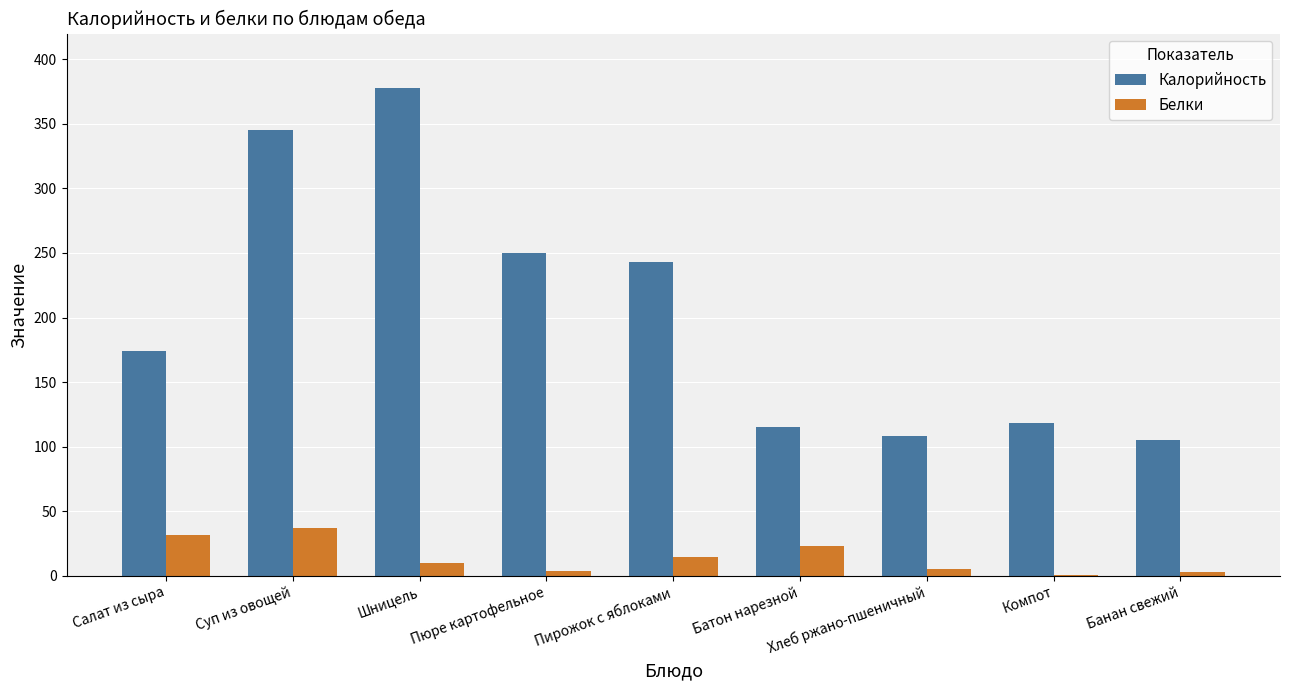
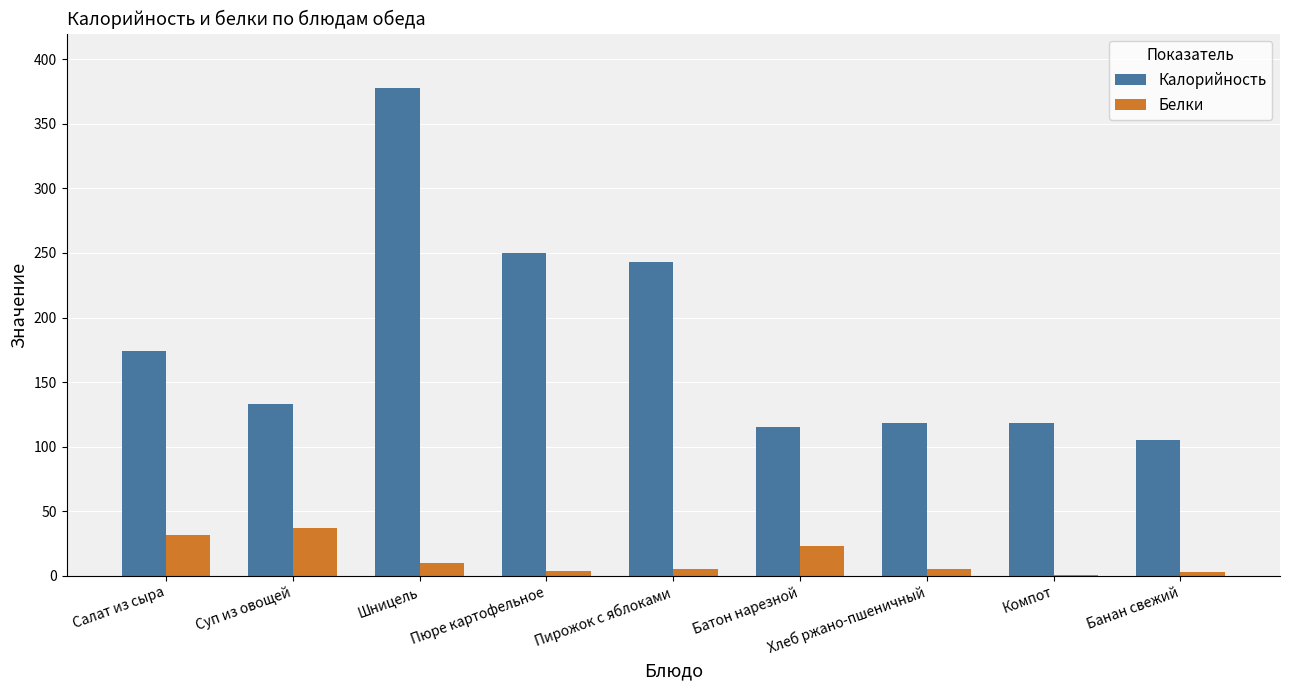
Калорийность, Суп из овощей: 345 -> 133
Белки, Пирожок с яблоками: 14 -> 6
Калорийность, Хлеб ржано-пшеничный: 108 -> 118
